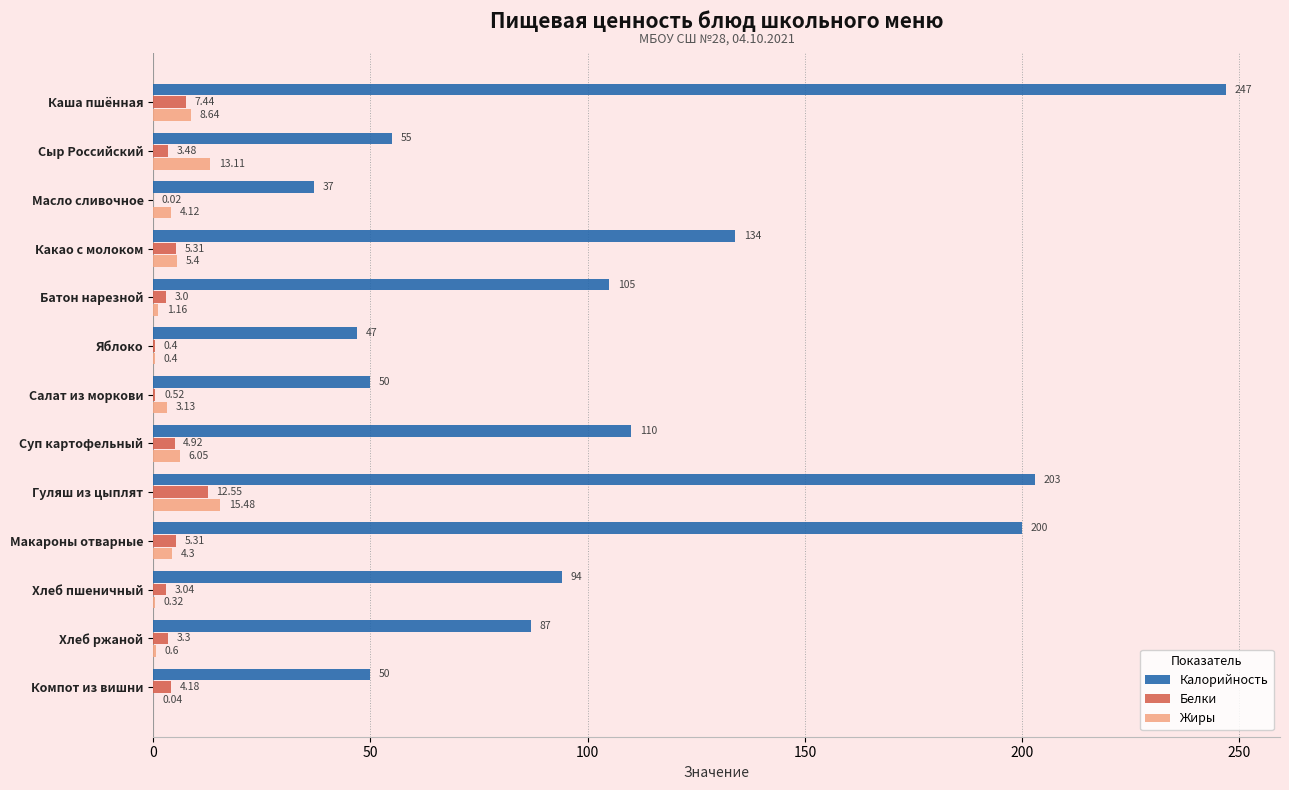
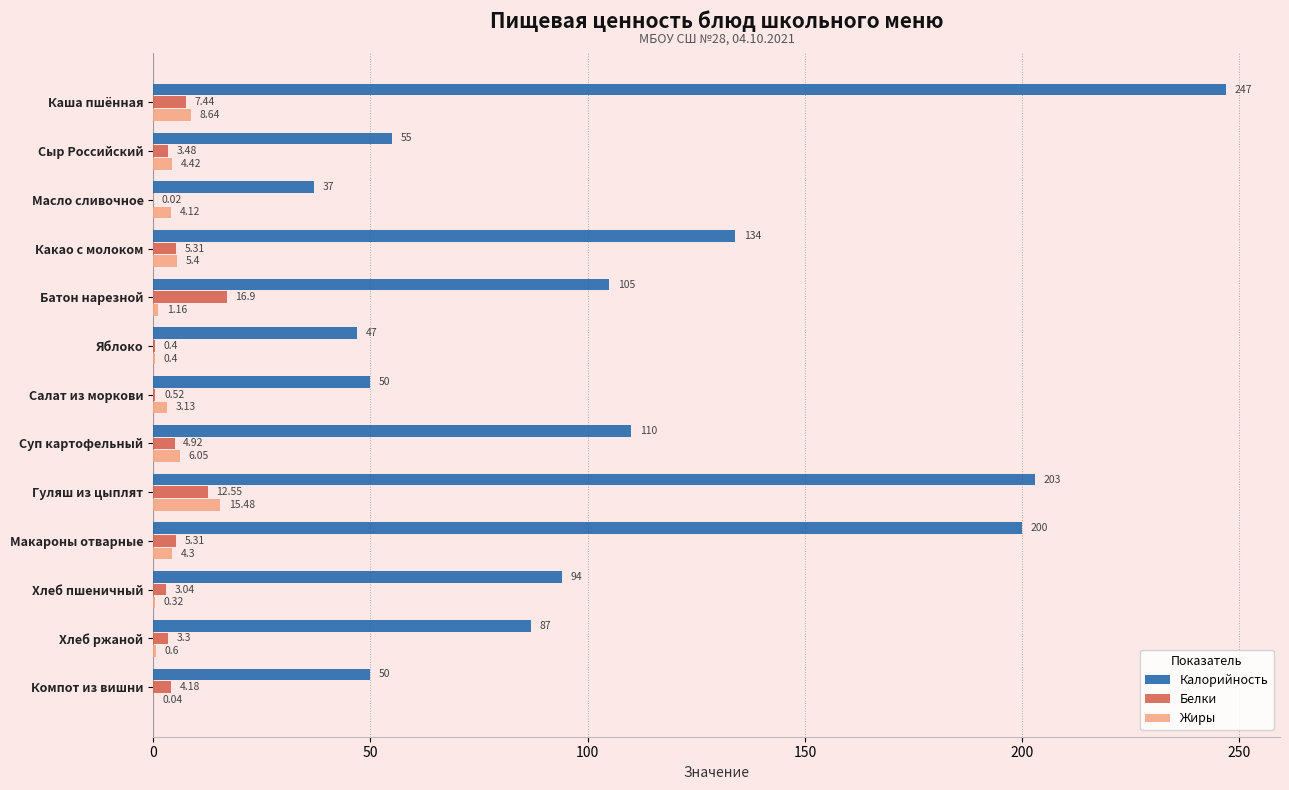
Жиры, Сыр Российский: 13.11 -> 4.42
Белки, Батон нарезной: 3.0 -> 16.9
